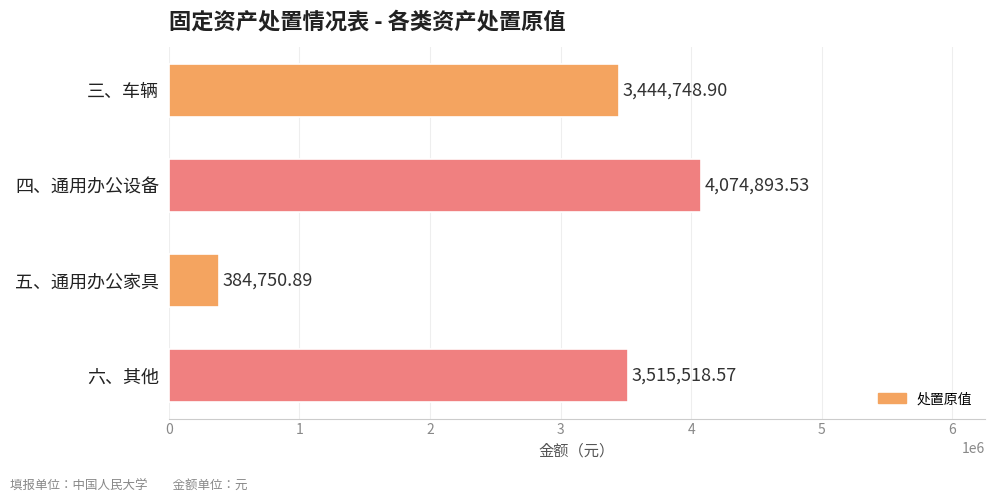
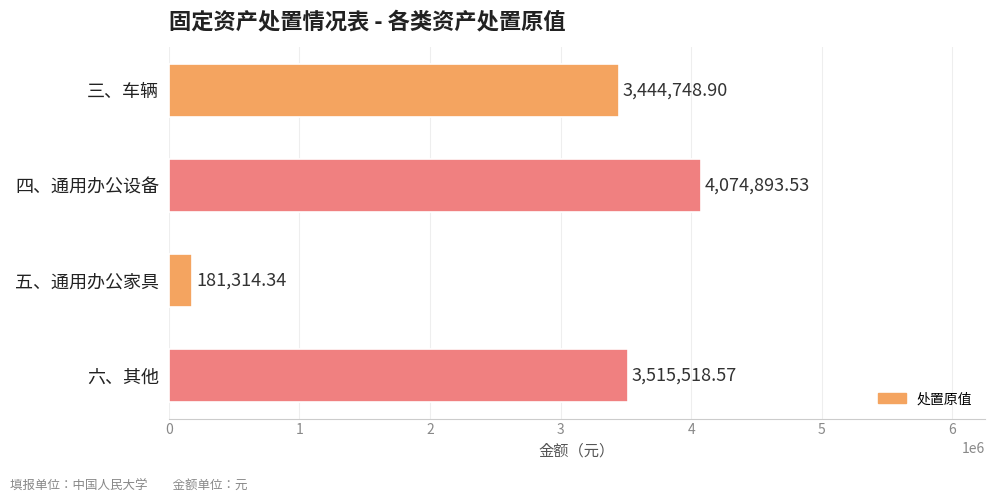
五、通用办公家具: 384,750.89 -> 181,314.34
